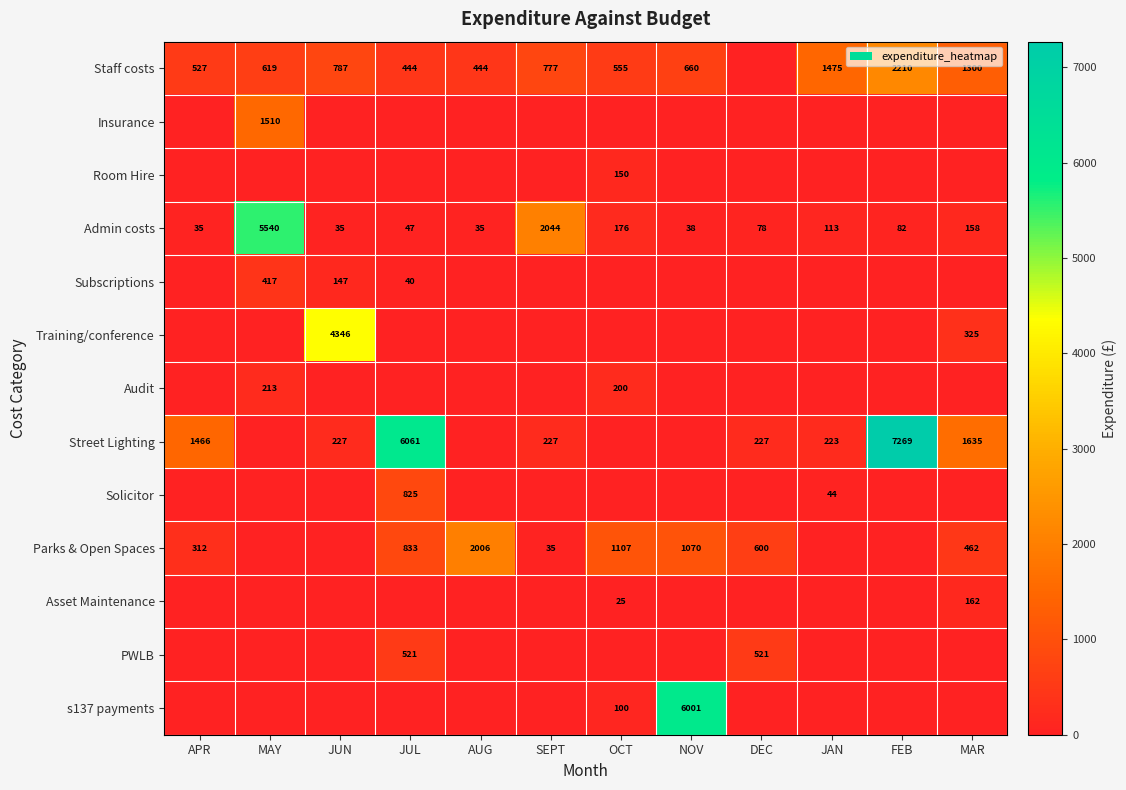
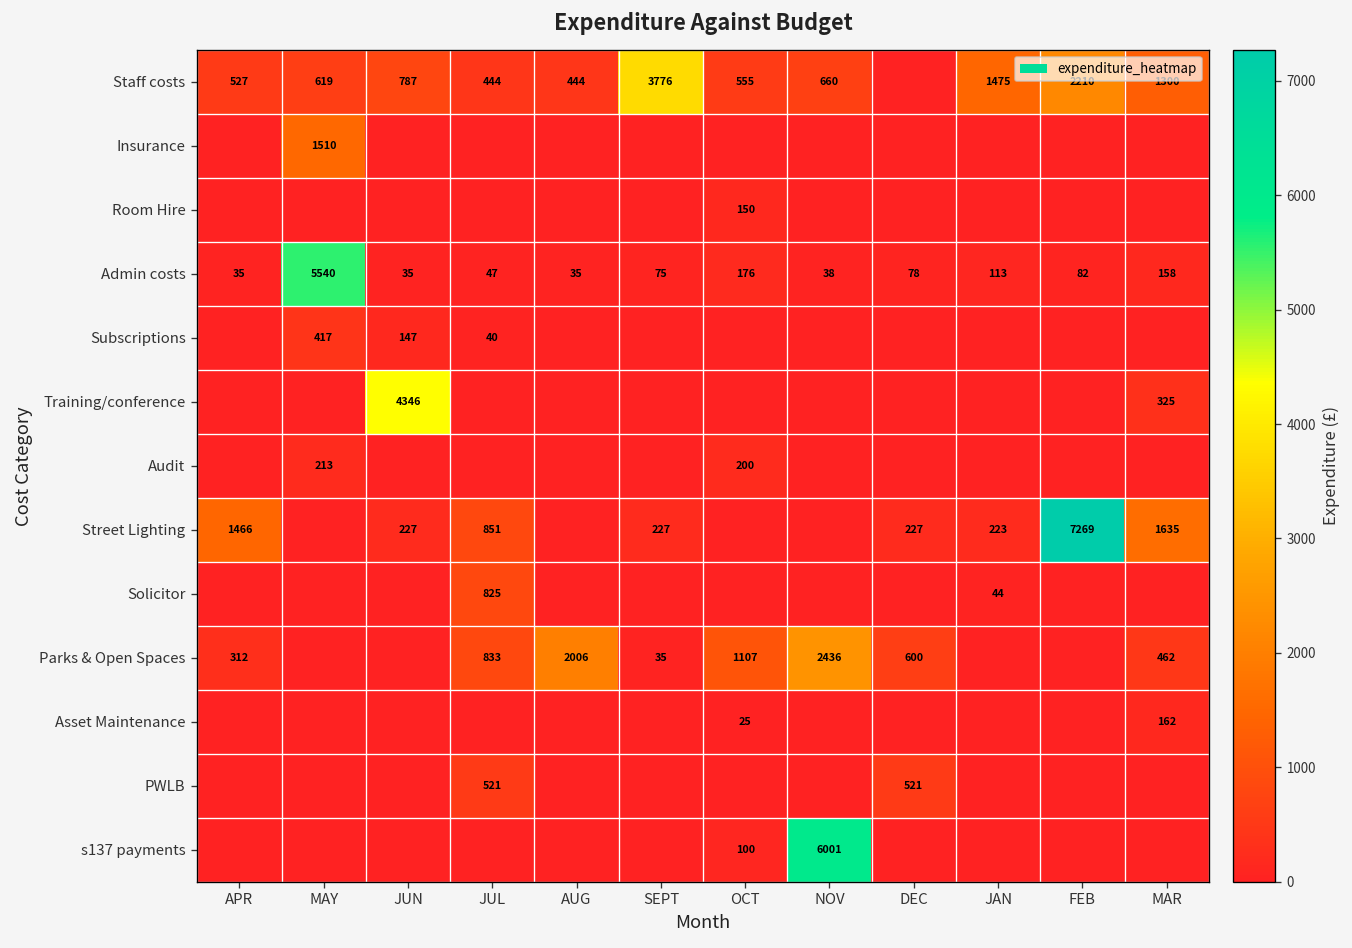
Staff costs, SEPT: 777 -> 3776
Admin costs, SEPT: 2044 -> 75
Street Lighting, JUL: 6061 -> 851
Parks & Open Spaces, NOV: 1070 -> 2436
